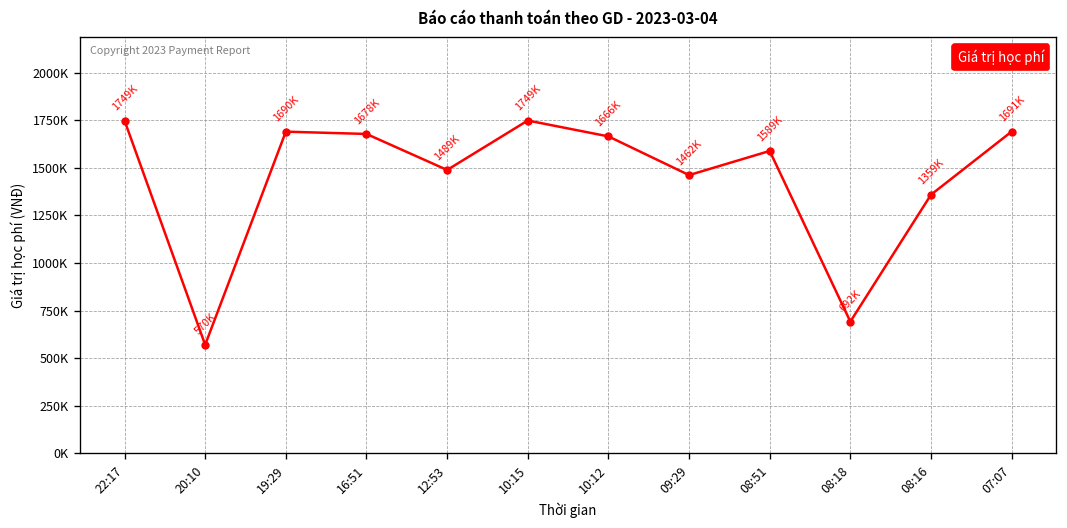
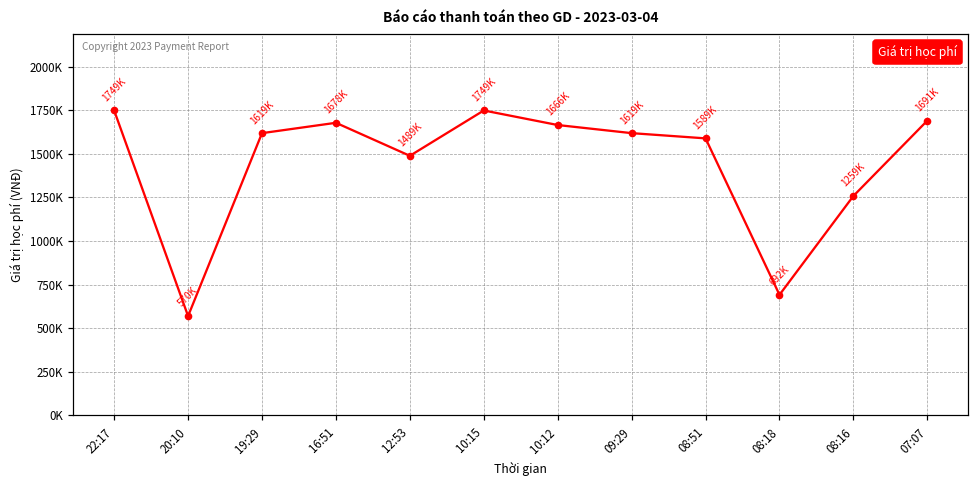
19:29: 1690K -> 1619K
09:29: 1462K -> 1619K
08:16: 1359K -> 1259K
